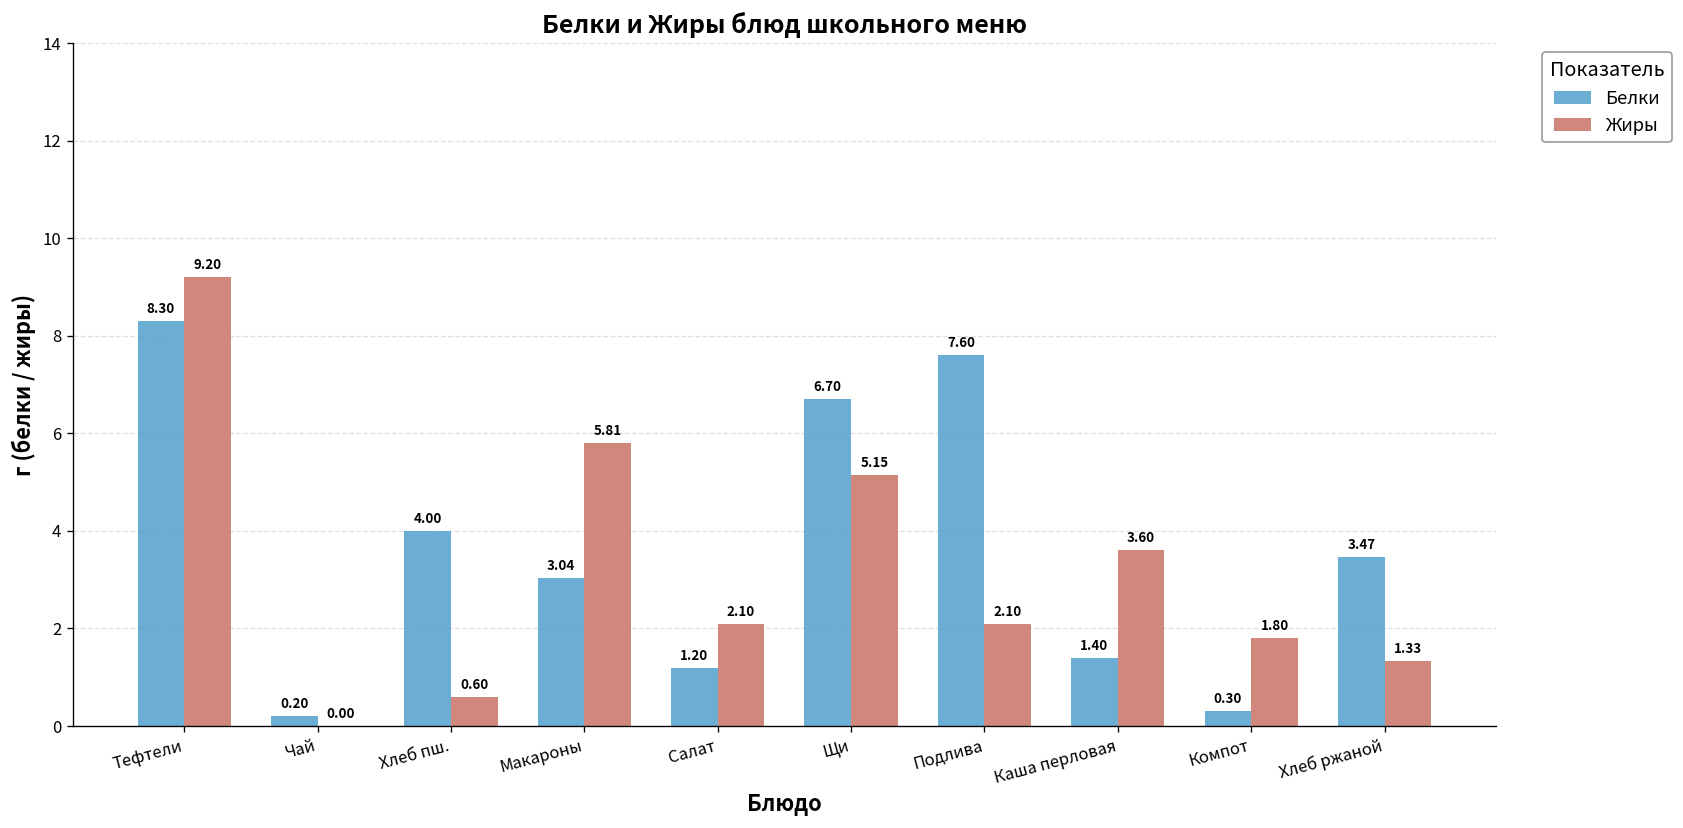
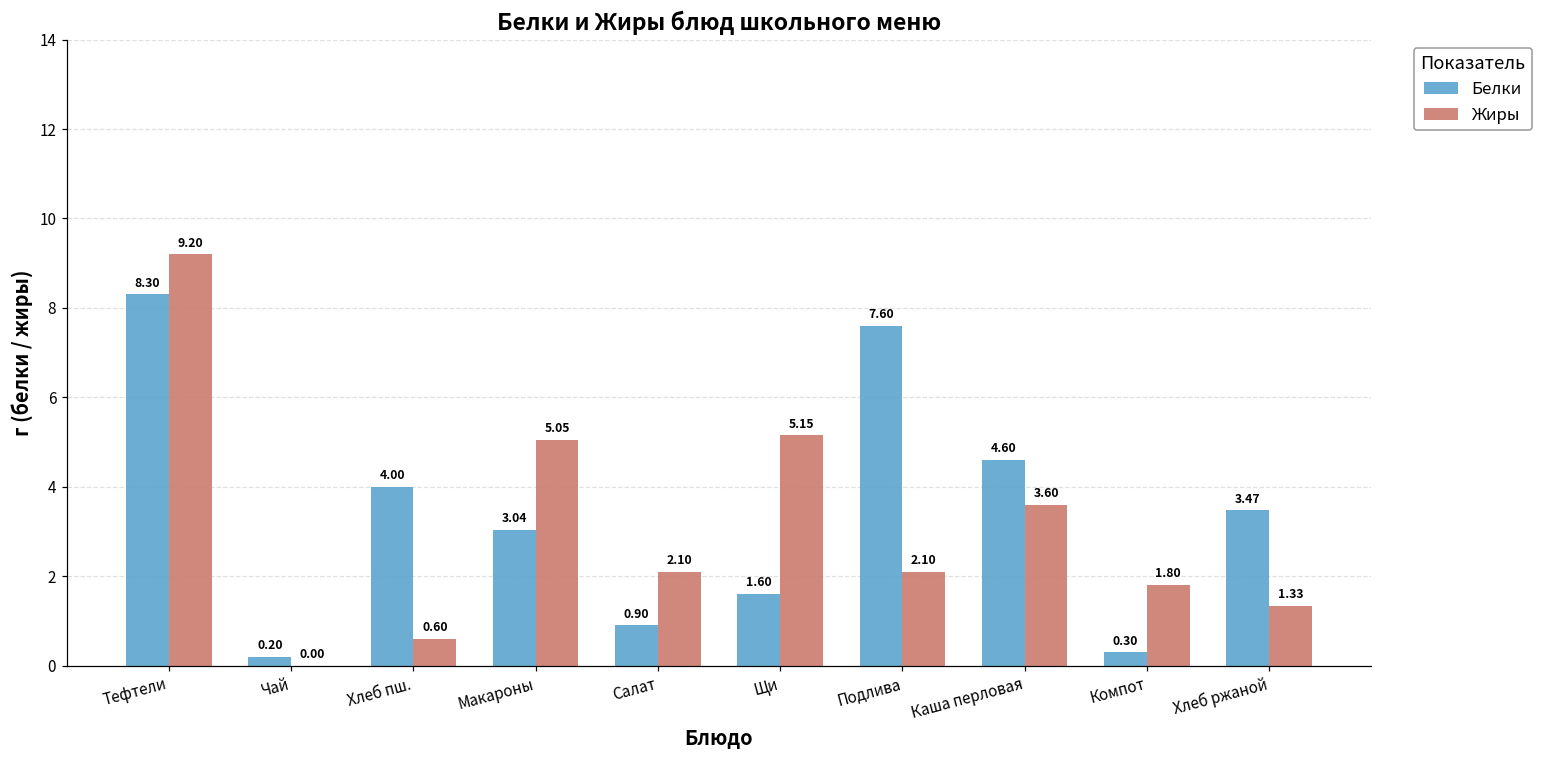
Жиры, Макароны: 5.81 -> 5.05
Белки, Салат: 1.20 -> 0.90
Белки, Щи: 6.70 -> 1.60
Белки, Каша перловая: 1.40 -> 4.60
